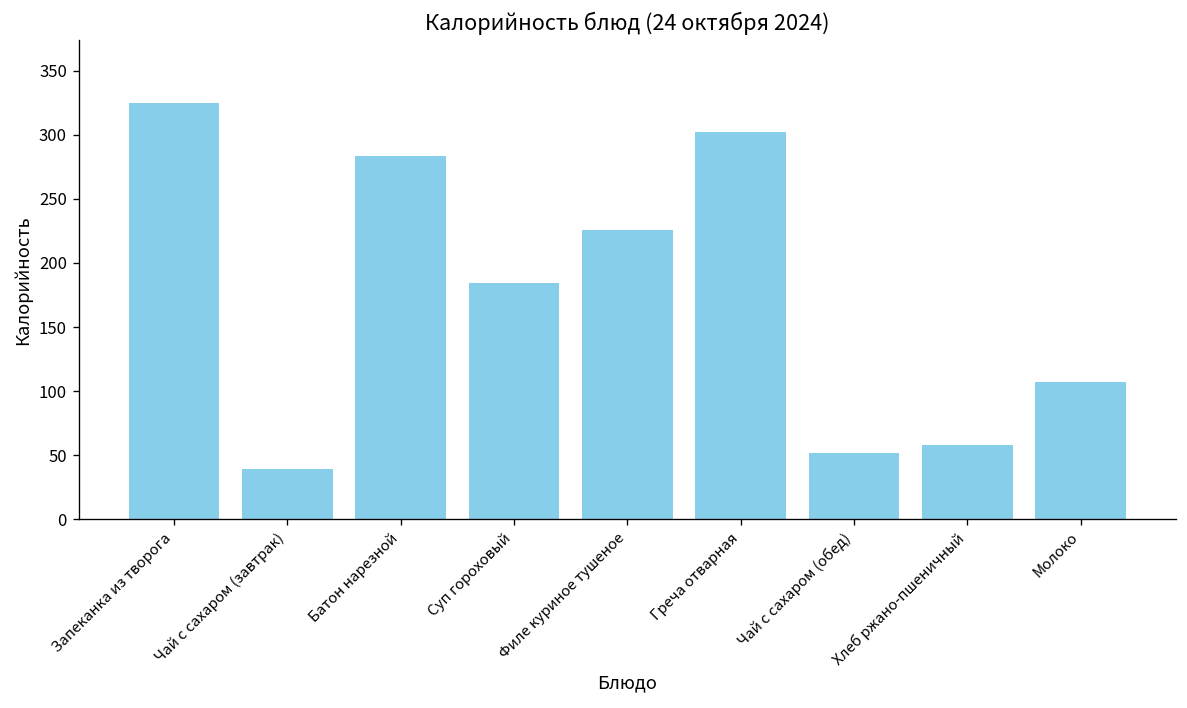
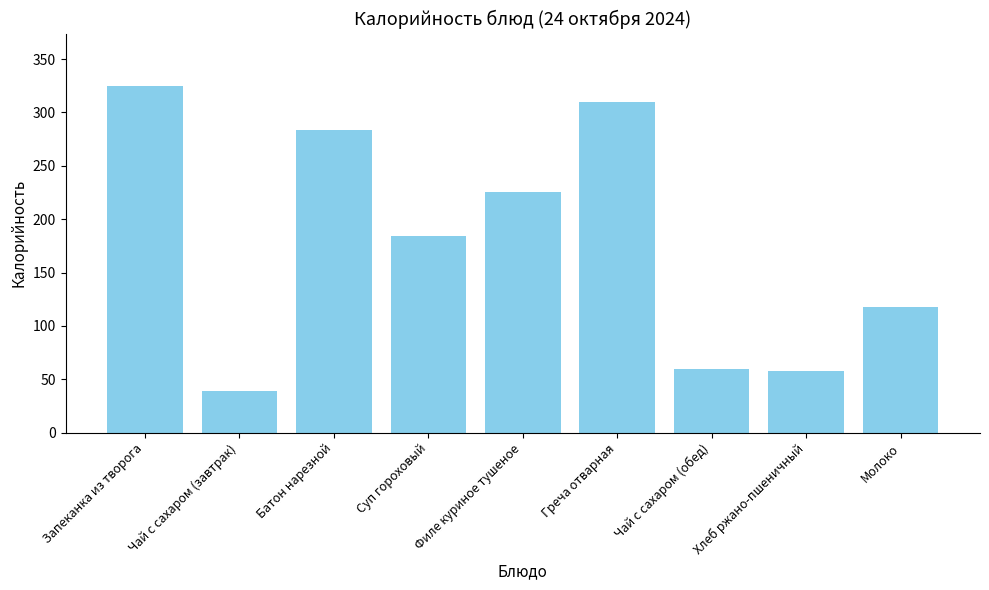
Греча отварная: 302 -> 310
Чай с сахаром (обед): 51 -> 60
Молоко: 107 -> 118
